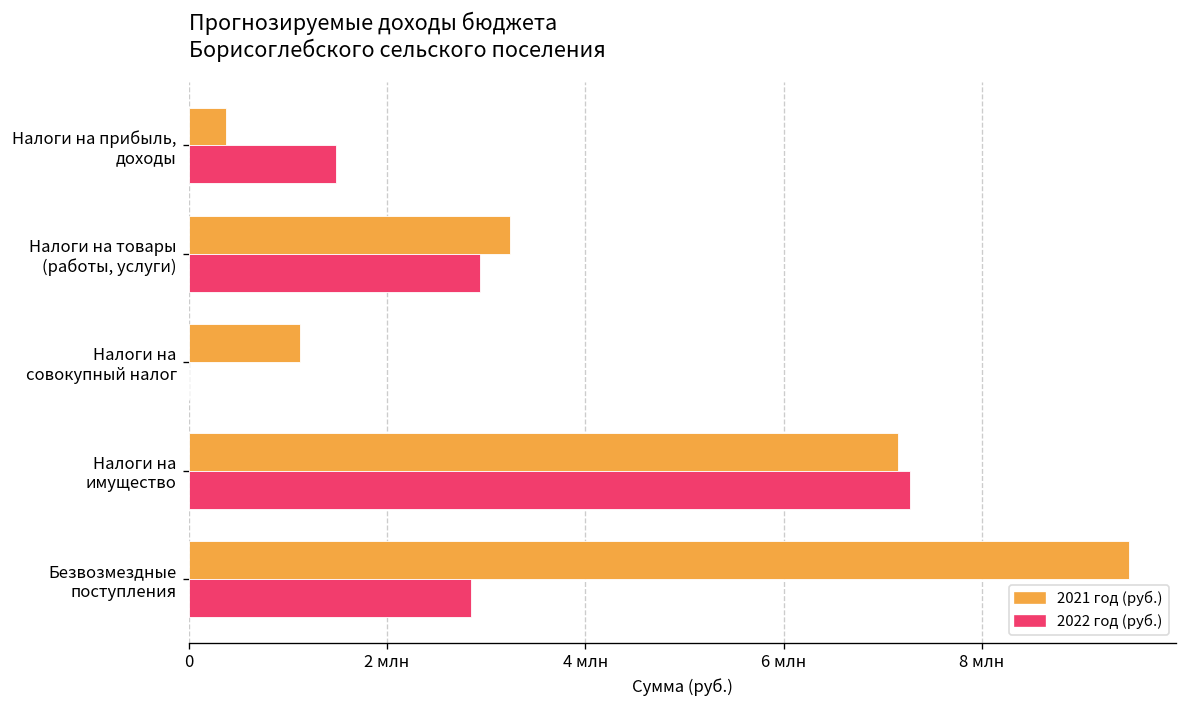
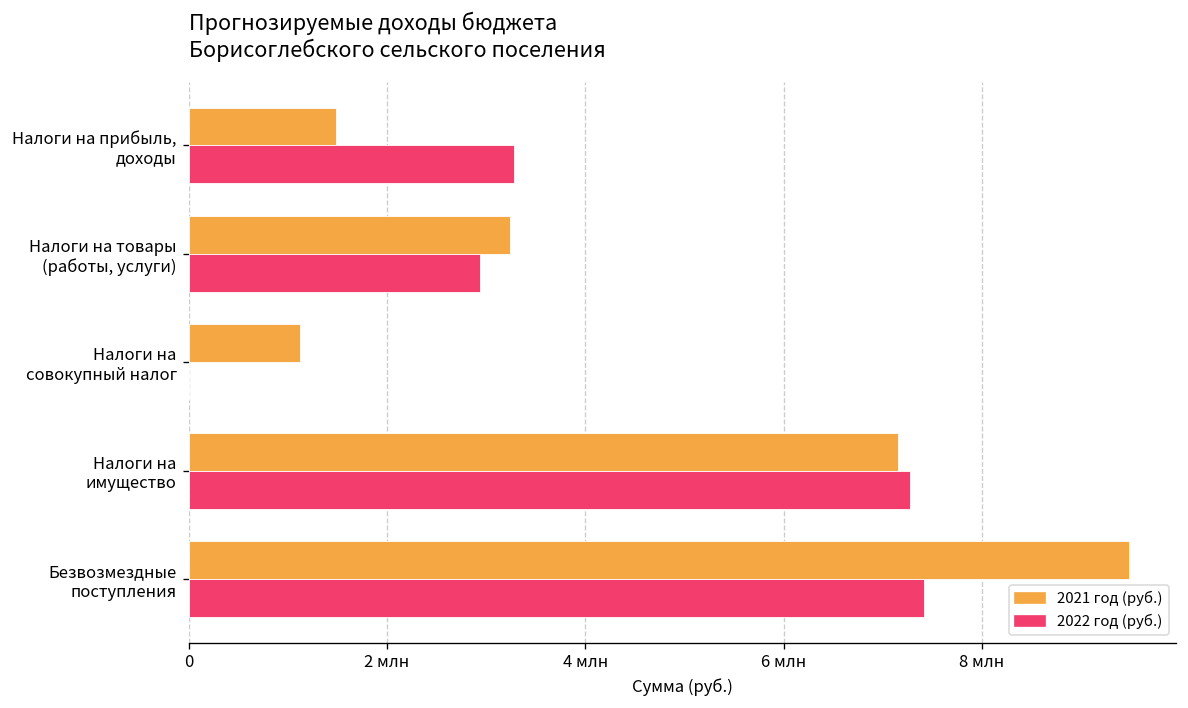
2021 год (руб.), Налоги на прибыль, доходы: 0.4 млн -> 1.5 млн
2022 год (руб.), Налоги на прибыль, доходы: 1.5 млн -> 3.3 млн
2022 год (руб.), Безвозмездные поступления: 2.8 млн -> 7.4 млн
